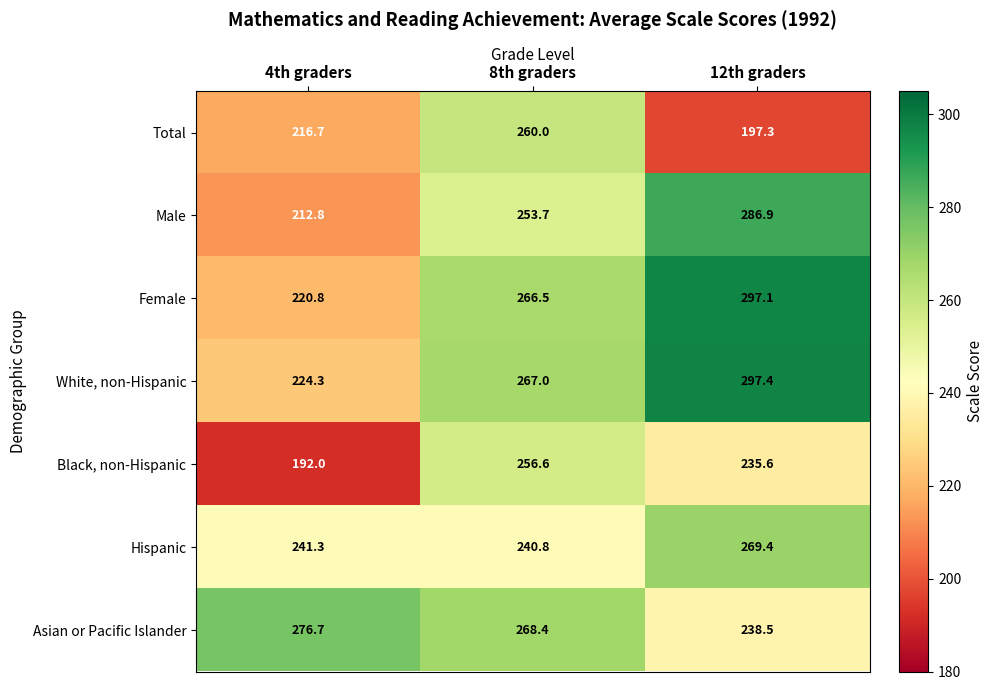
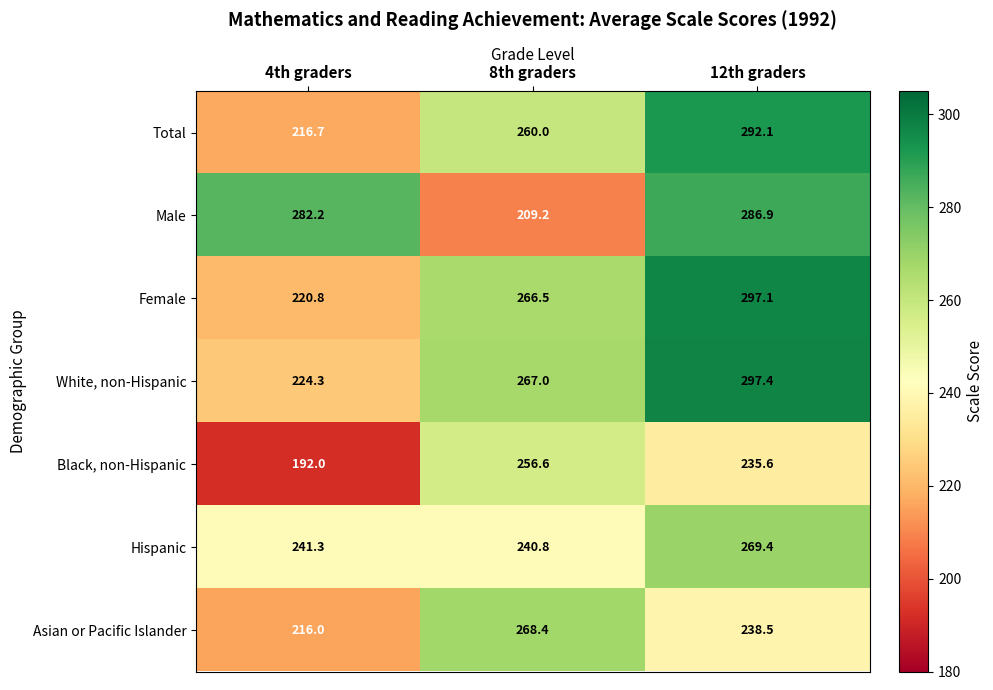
Total, 12th graders: 197.3 -> 292.1
Male, 4th graders: 212.8 -> 282.2
Male, 8th graders: 253.7 -> 209.2
Asian or Pacific Islander, 4th graders: 276.7 -> 216.0
